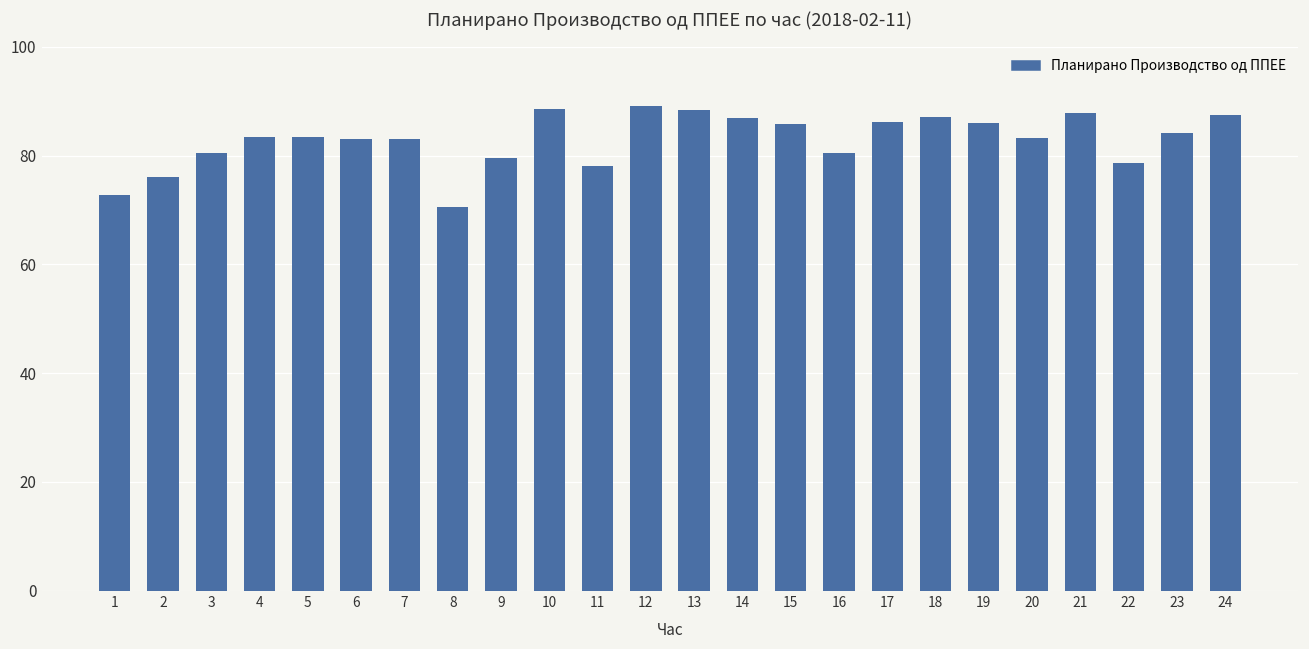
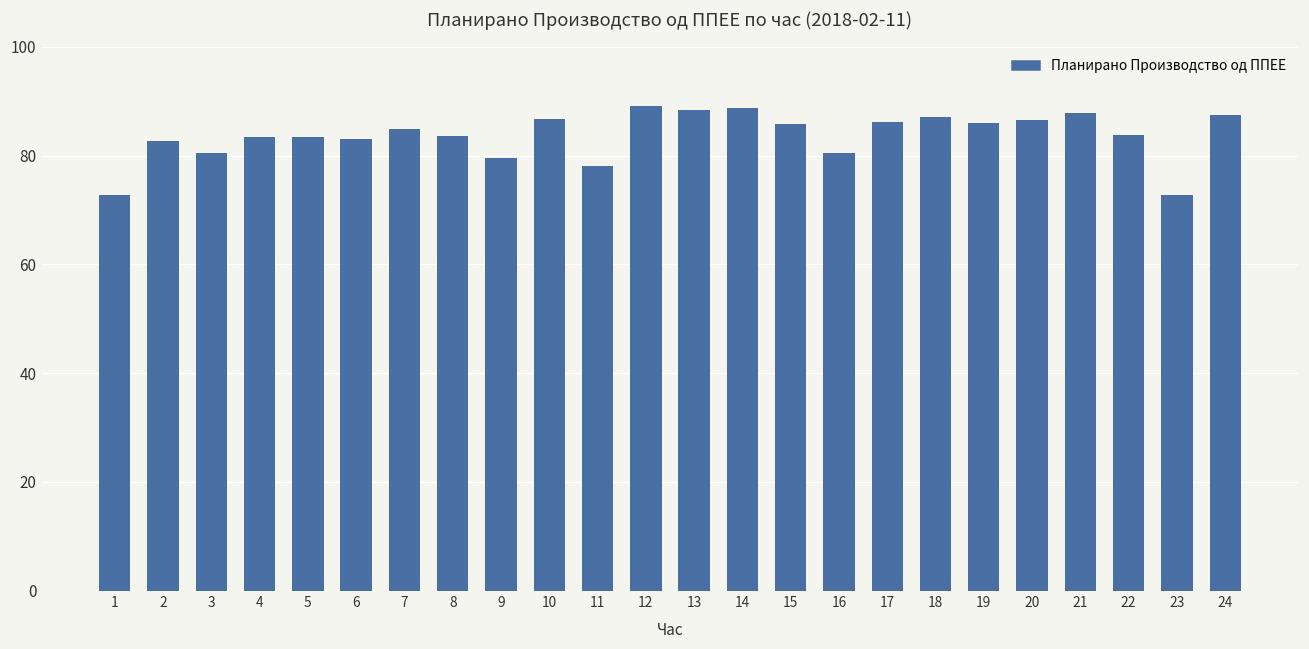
2: 76 -> 83
7: 83 -> 85
8: 71 -> 84
10: 89 -> 87
14: 87 -> 89
20: 83 -> 87
22: 79 -> 84
23: 84 -> 73
